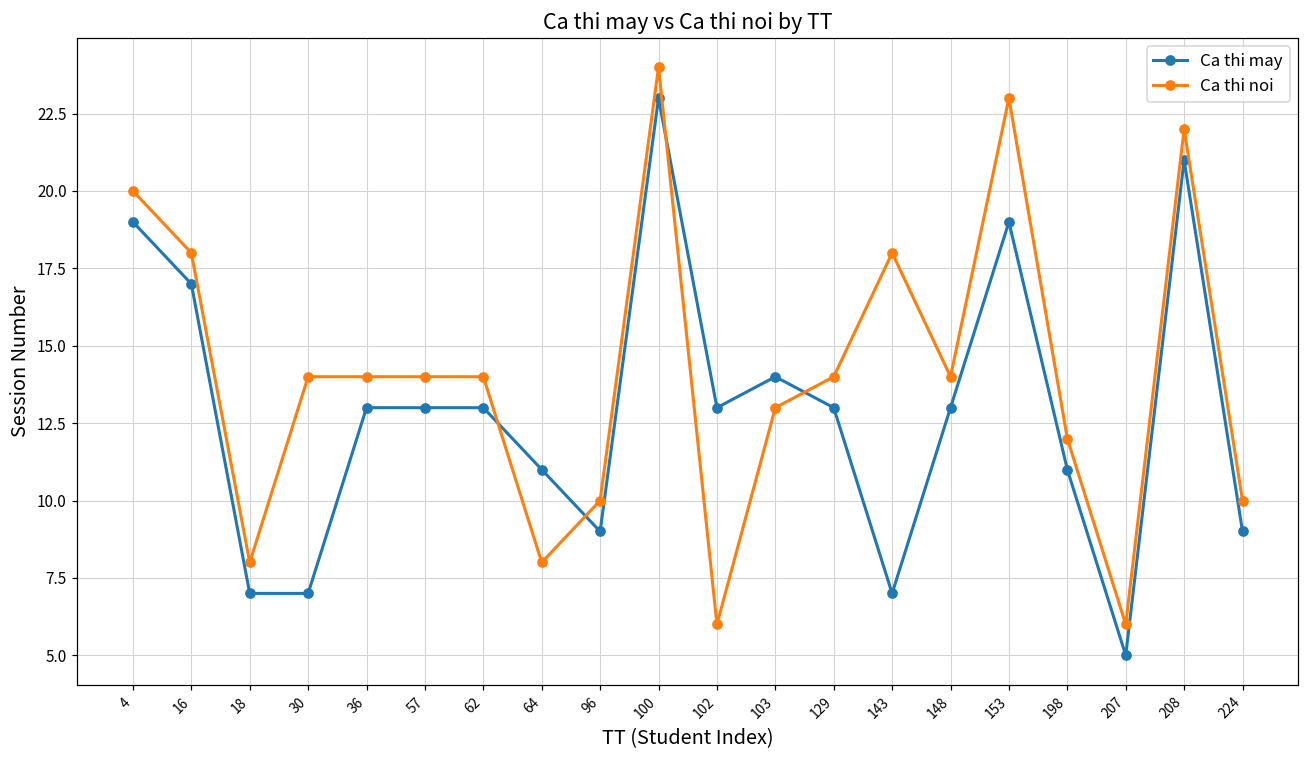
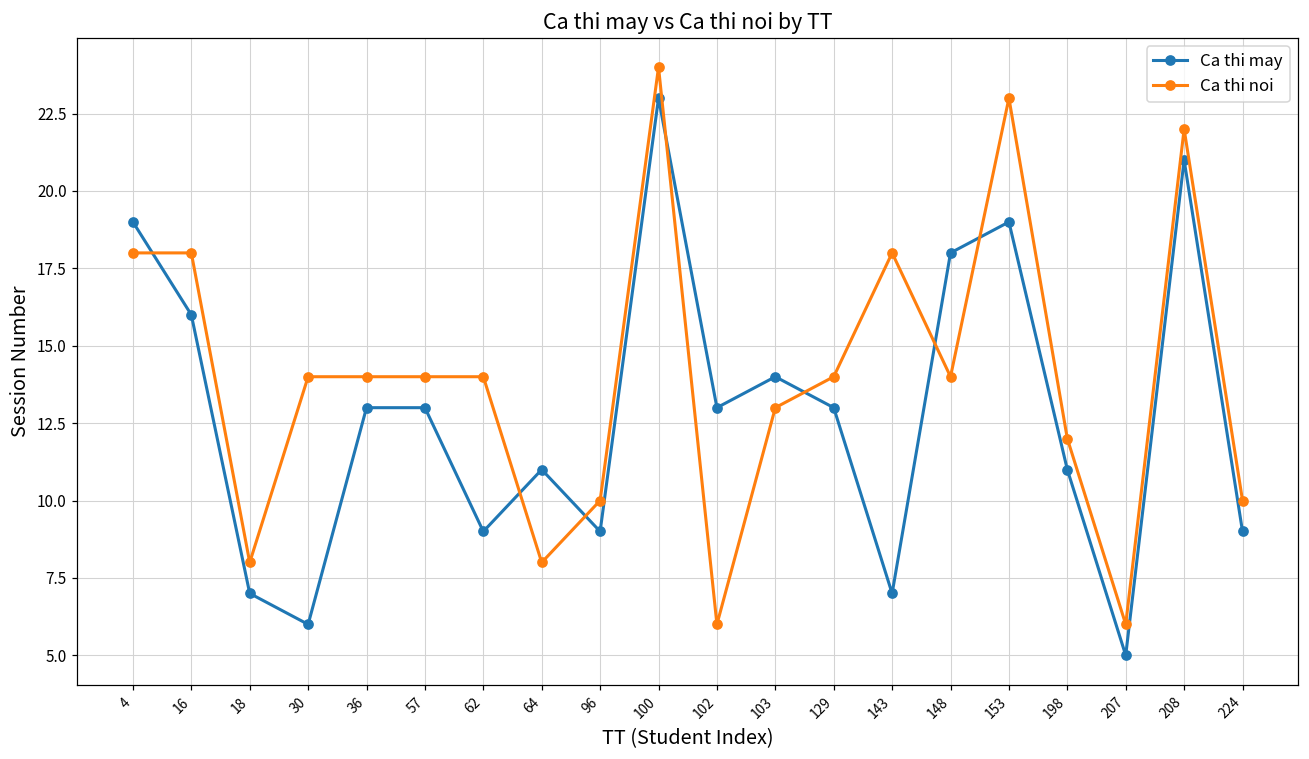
Ca thi noi, 4: 20 -> 18
Ca thi may, 16: 17 -> 16
Ca thi may, 30: 7 -> 6
Ca thi may, 62: 13 -> 9
Ca thi may, 148: 13 -> 18
